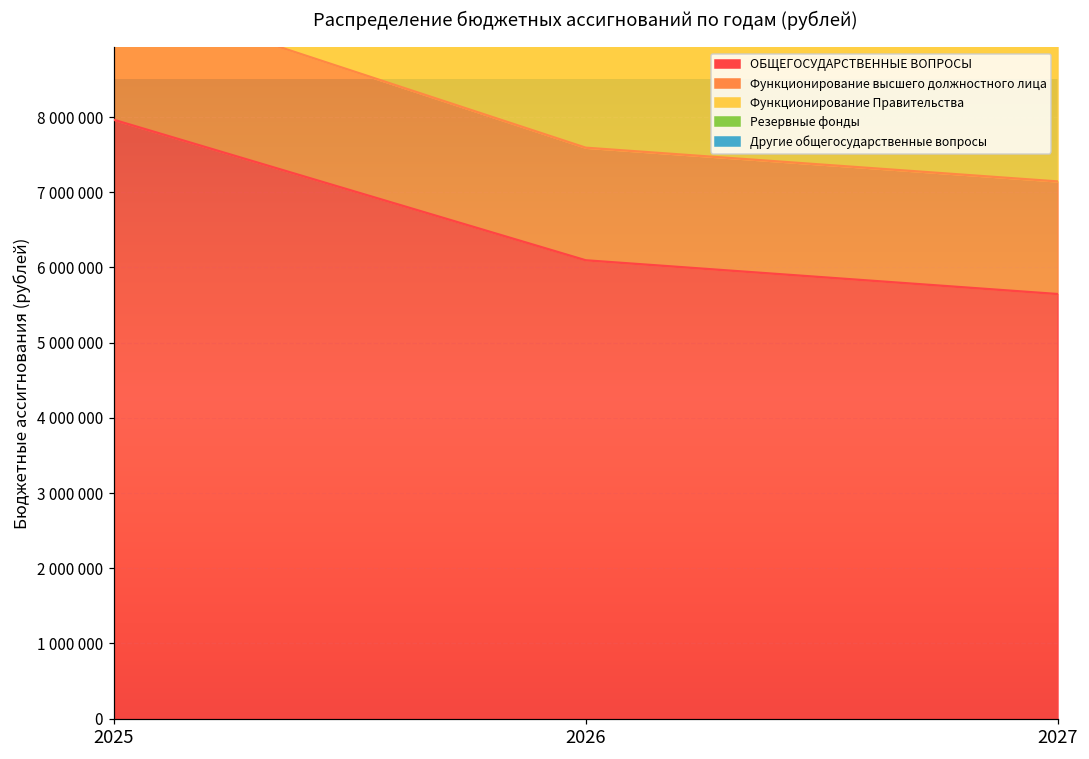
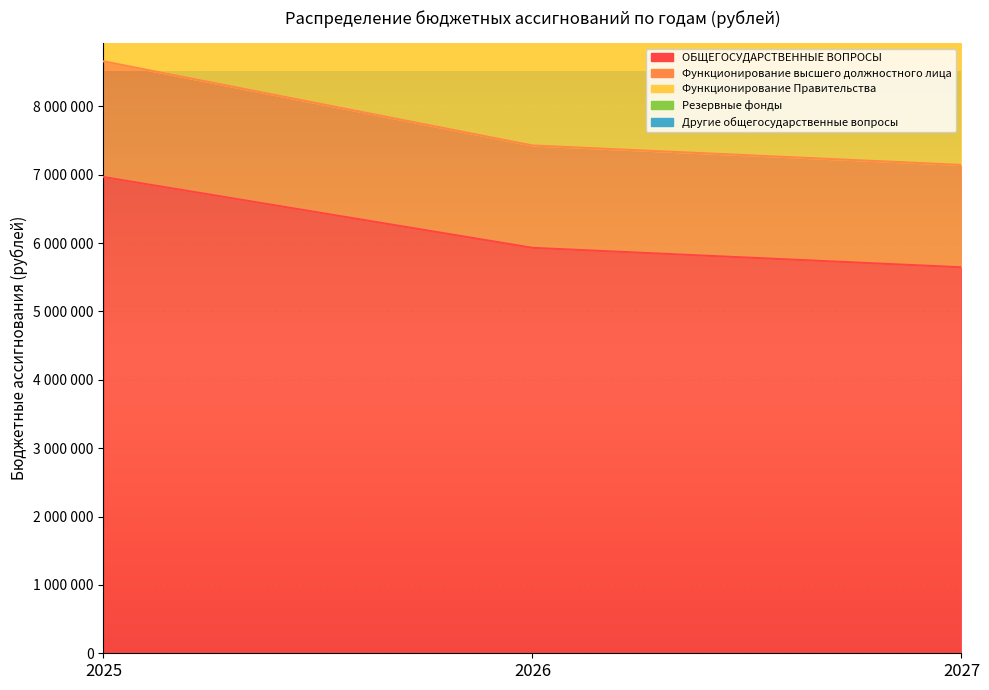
ОБЩЕГОСУДАРСТВЕННЫЕ ВОПРОСЫ, 2025: 8000000 -> 7000000
ОБЩЕГОСУДАРСТВЕННЫЕ ВОПРОСЫ, 2026: 6100000 -> 5900000
